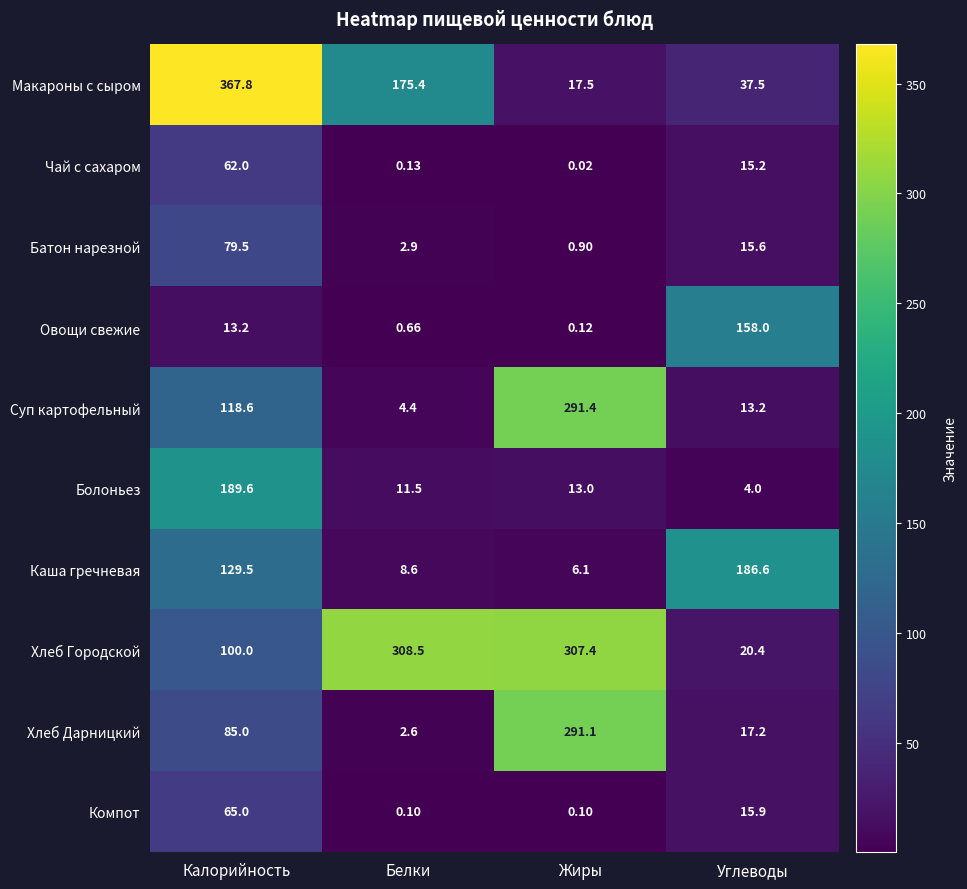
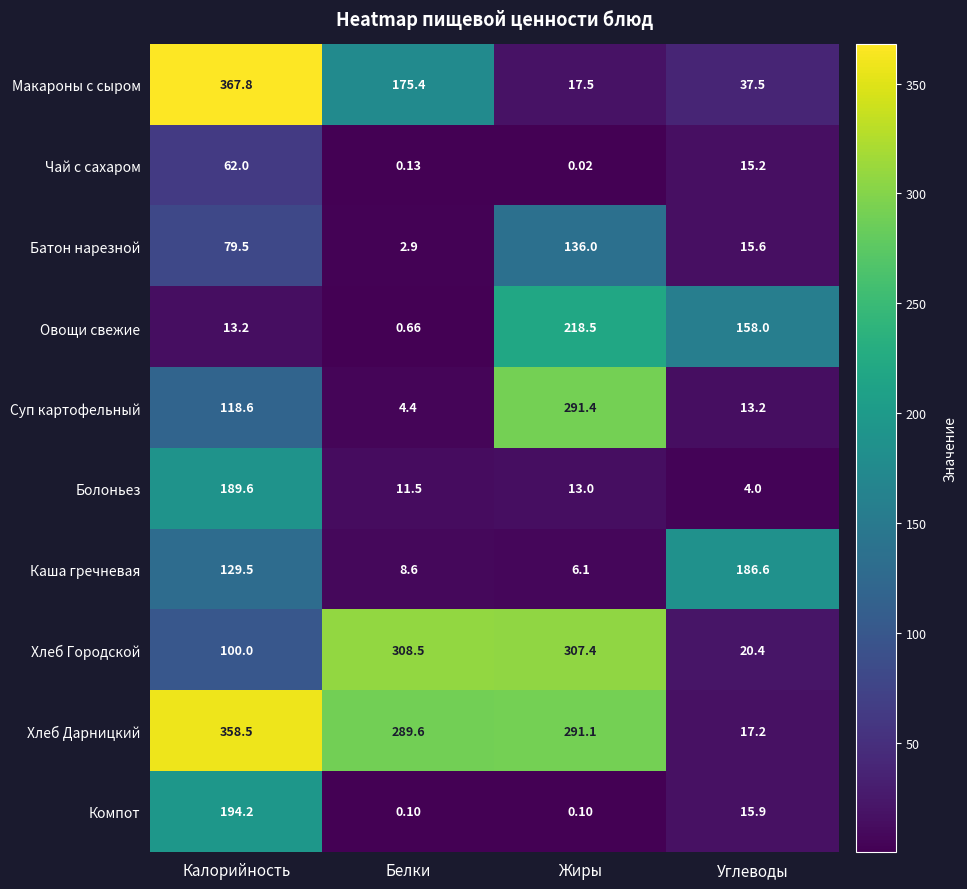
Батон нарезной, Жиры: 0.90 -> 136.0
Овощи свежие, Жиры: 0.12 -> 218.5
Хлеб Дарницкий, Калорийность: 85.0 -> 358.5
Хлеб Дарницкий, Белки: 2.6 -> 289.6
Компот, Калорийность: 65.0 -> 194.2
